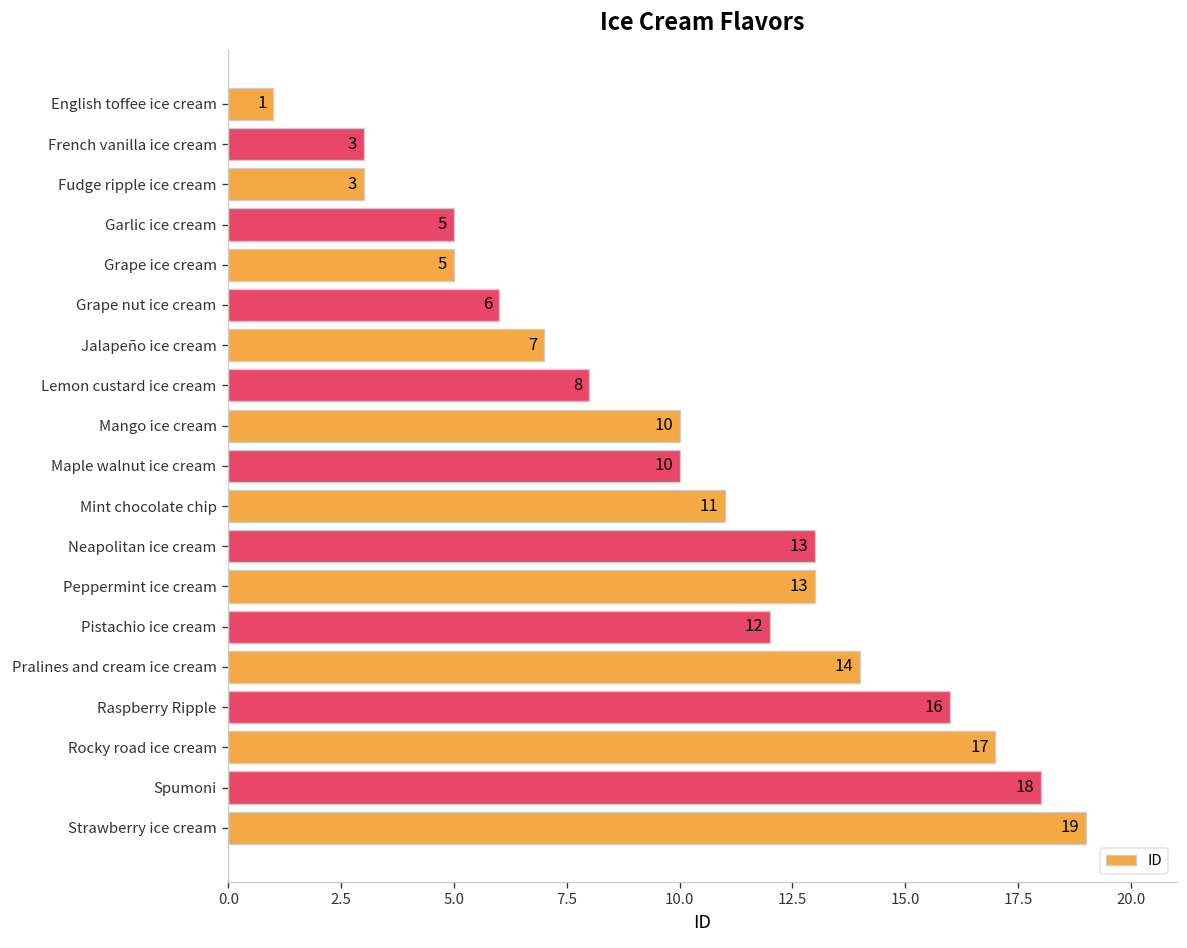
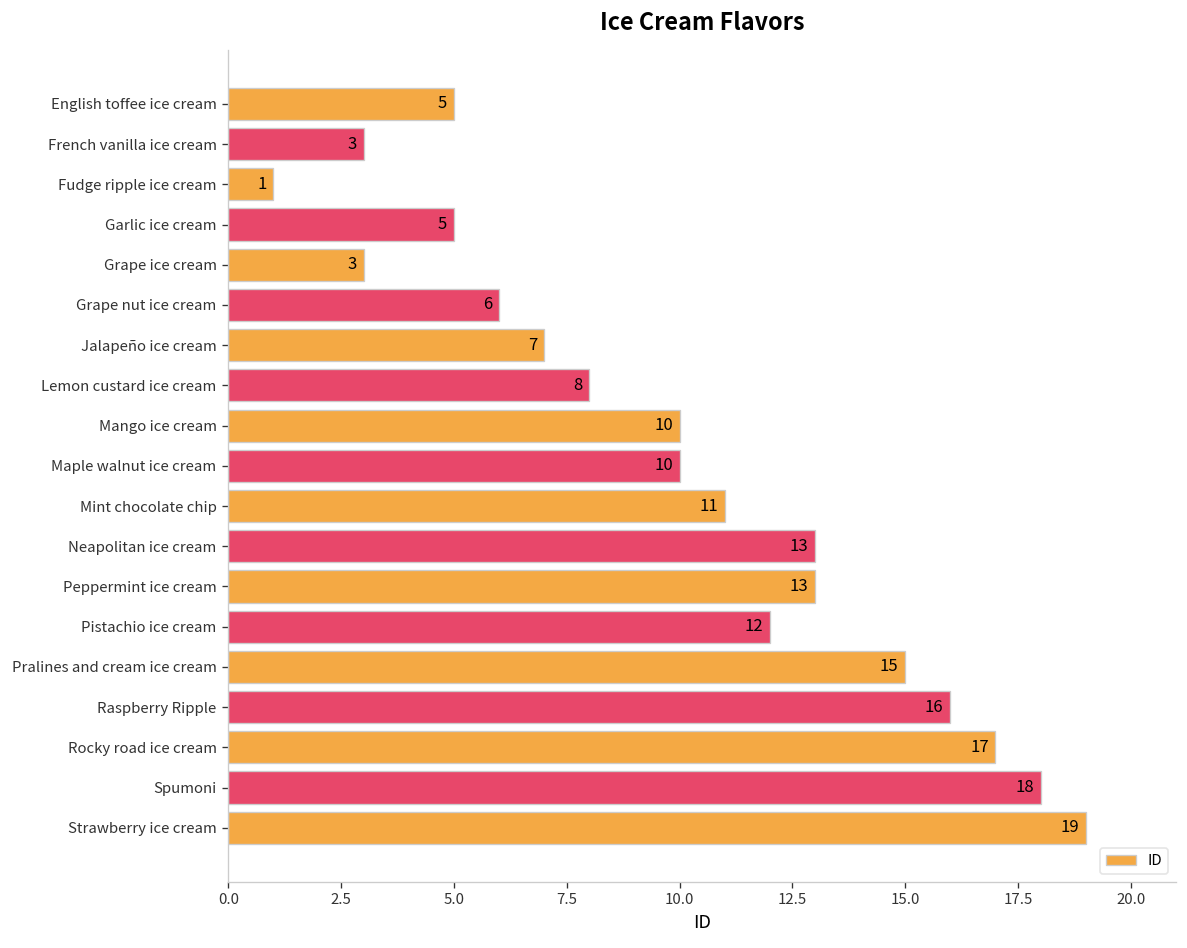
English toffee ice cream: 1 -> 5
Fudge ripple ice cream: 3 -> 1
Grape ice cream: 5 -> 3
Pralines and cream ice cream: 14 -> 15
